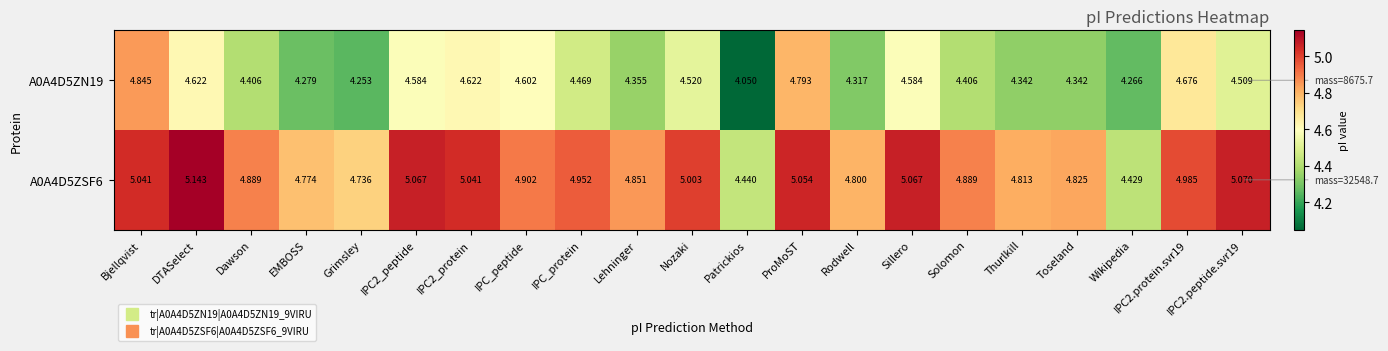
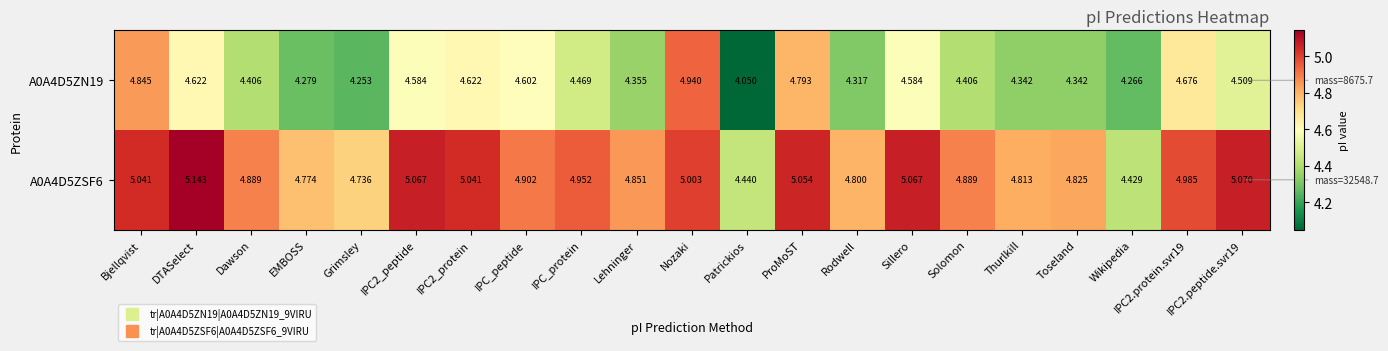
A0A4D5ZN19, Nozaki: 4.520 -> 4.940
